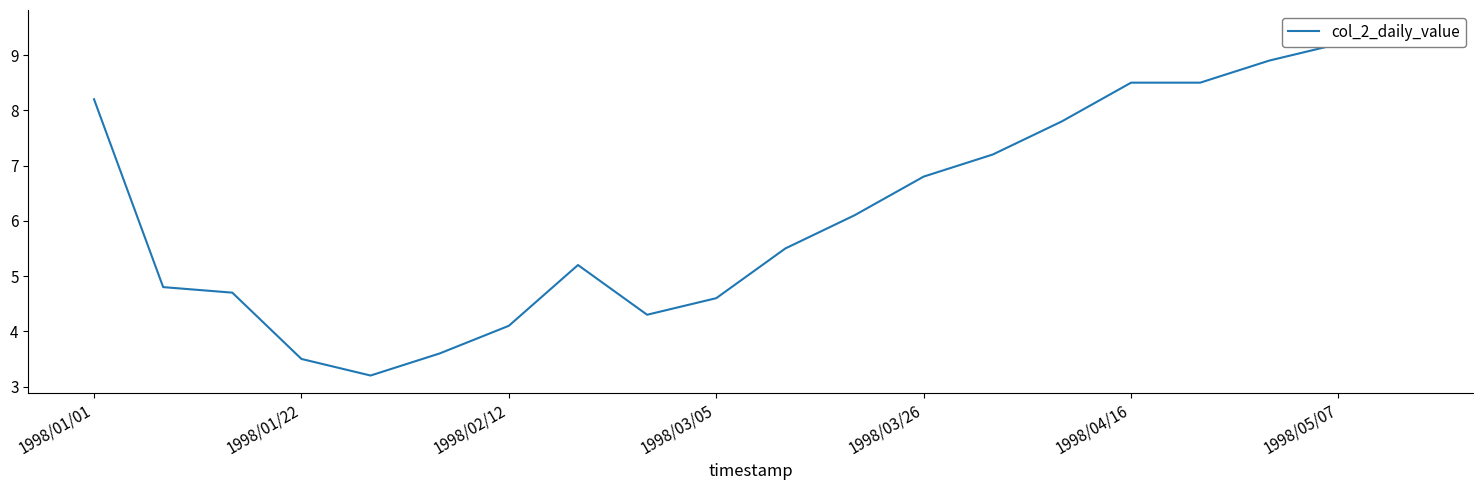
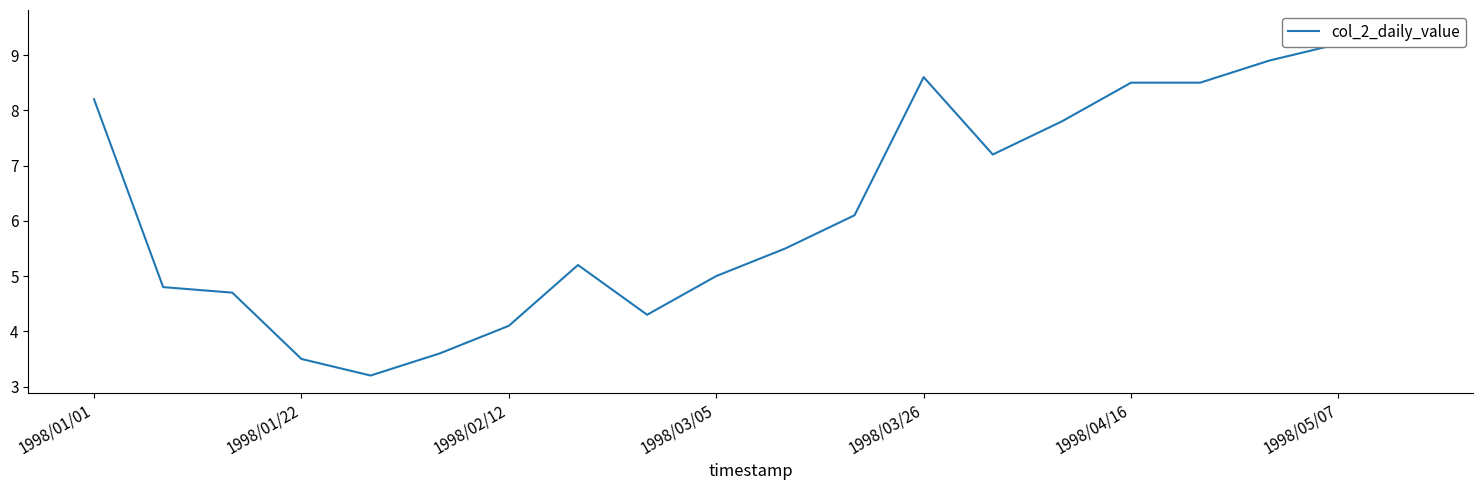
1998/03/05: 4.6 -> 5.0
1998/03/26: 6.8 -> 8.6
